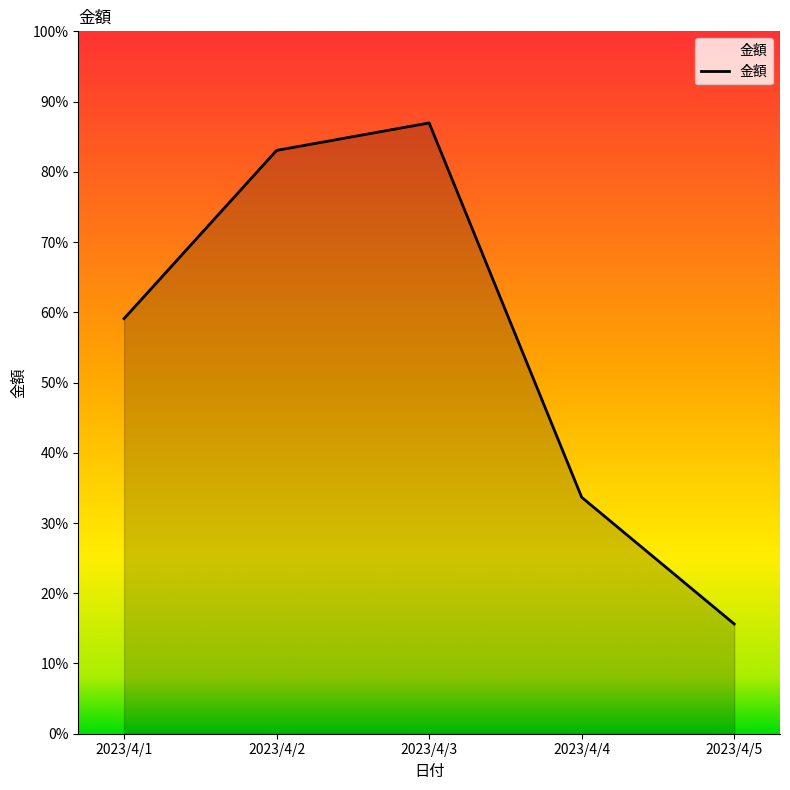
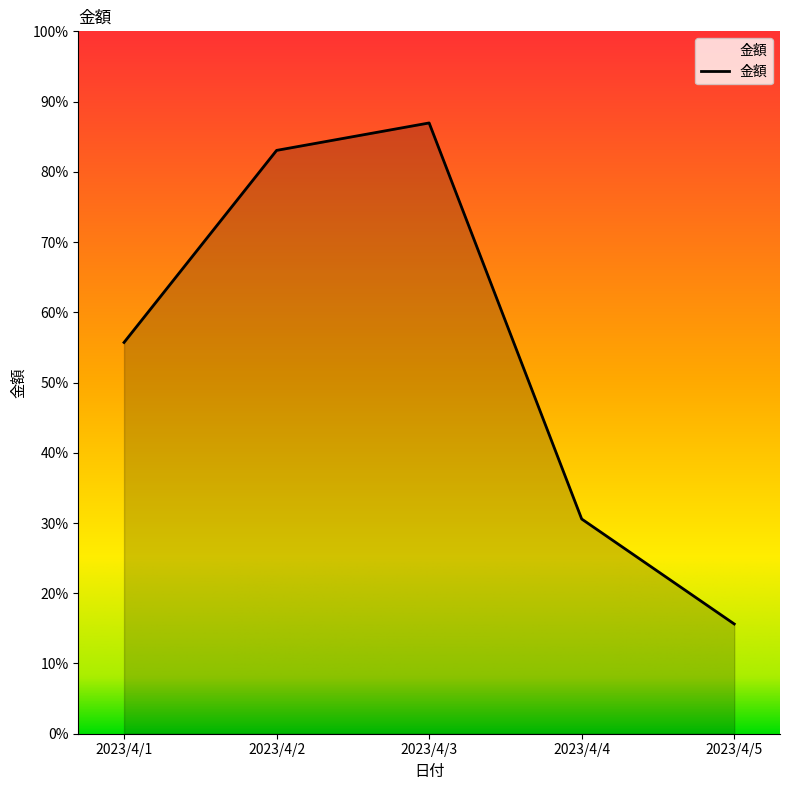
2023/4/1: 59% -> 56%
2023/4/4: 34% -> 31%
